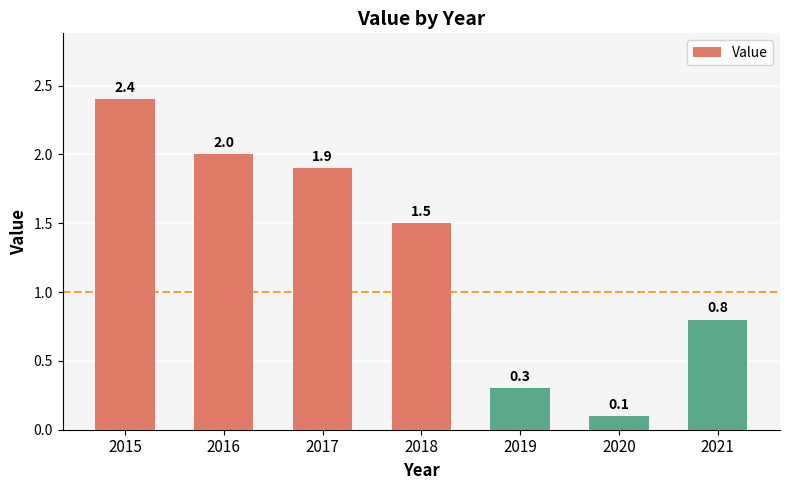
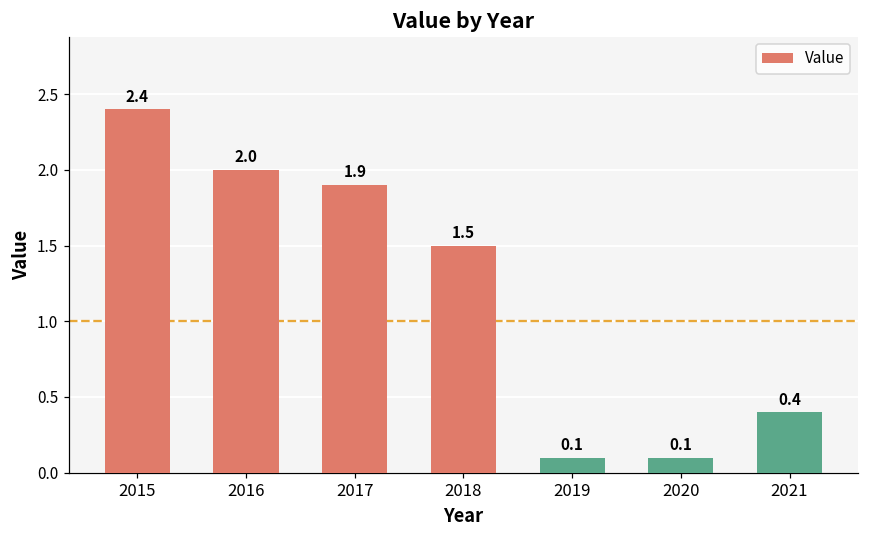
2019: 0.3 -> 0.1
2021: 0.8 -> 0.4
